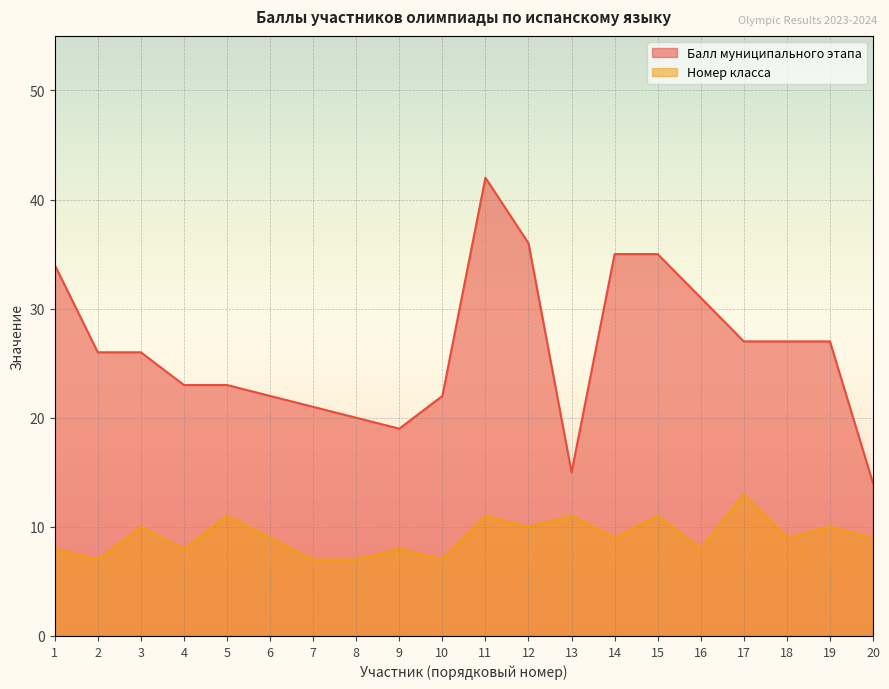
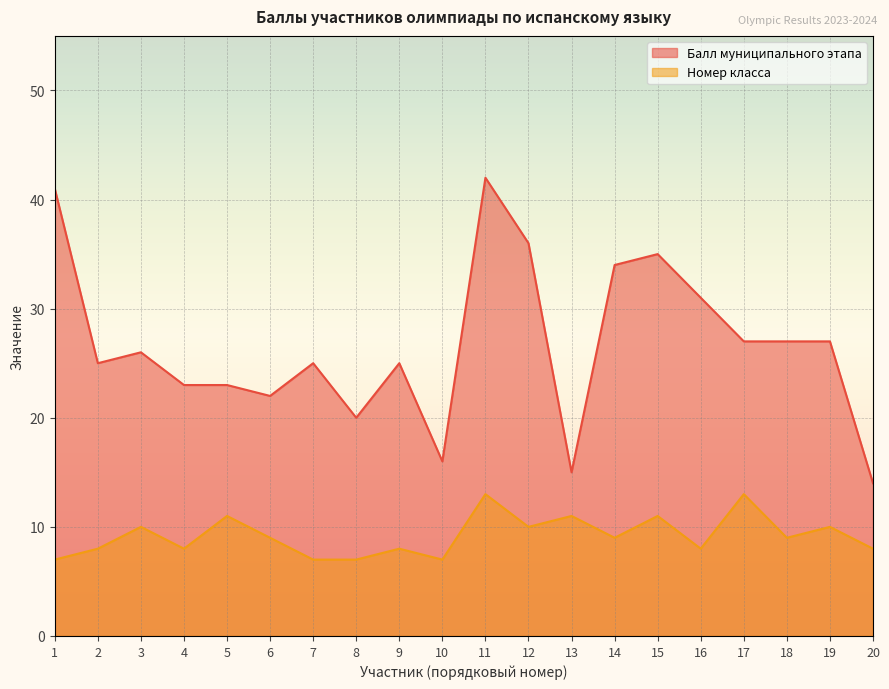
Балл муниципального этапа, 1: 34 -> 41
Номер класса, 1: 8 -> 7
Балл муниципального этапа, 2: 26 -> 25
Номер класса, 2: 7 -> 8
Балл муниципального этапа, 7: 21 -> 25
Балл муниципального этапа, 9: 19 -> 25
Балл муниципального этапа, 10: 22 -> 16
Номер класса, 11: 11 -> 13
Балл муниципального этапа, 14: 35 -> 34
Номер класса, 20: 9 -> 8
